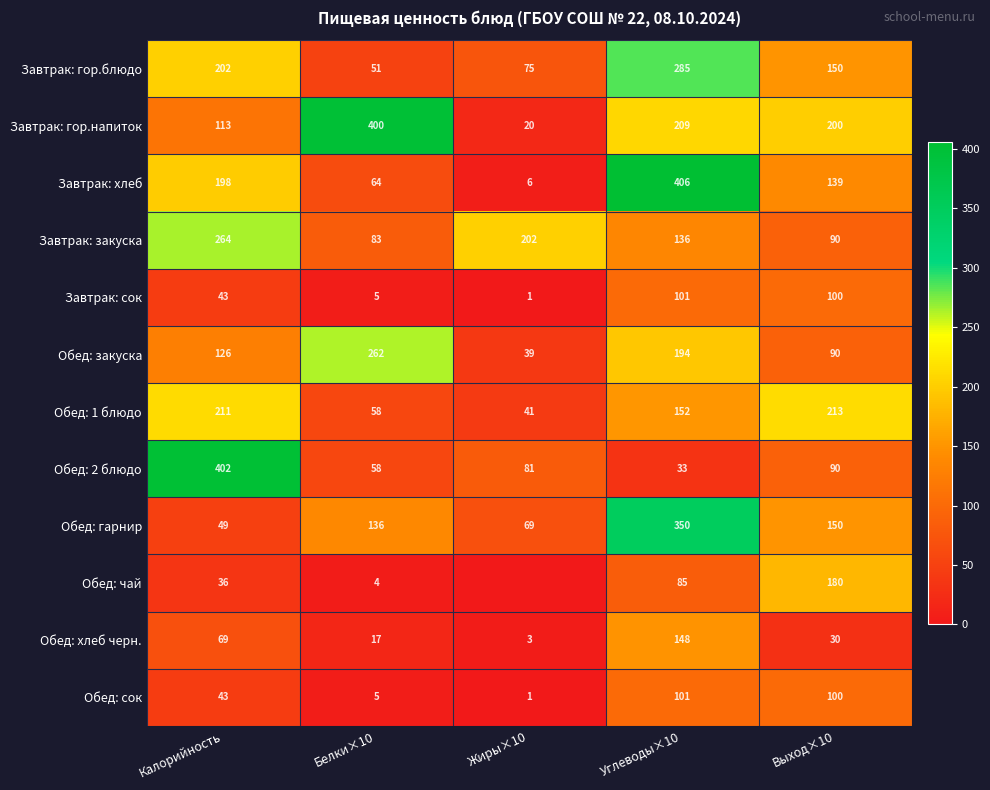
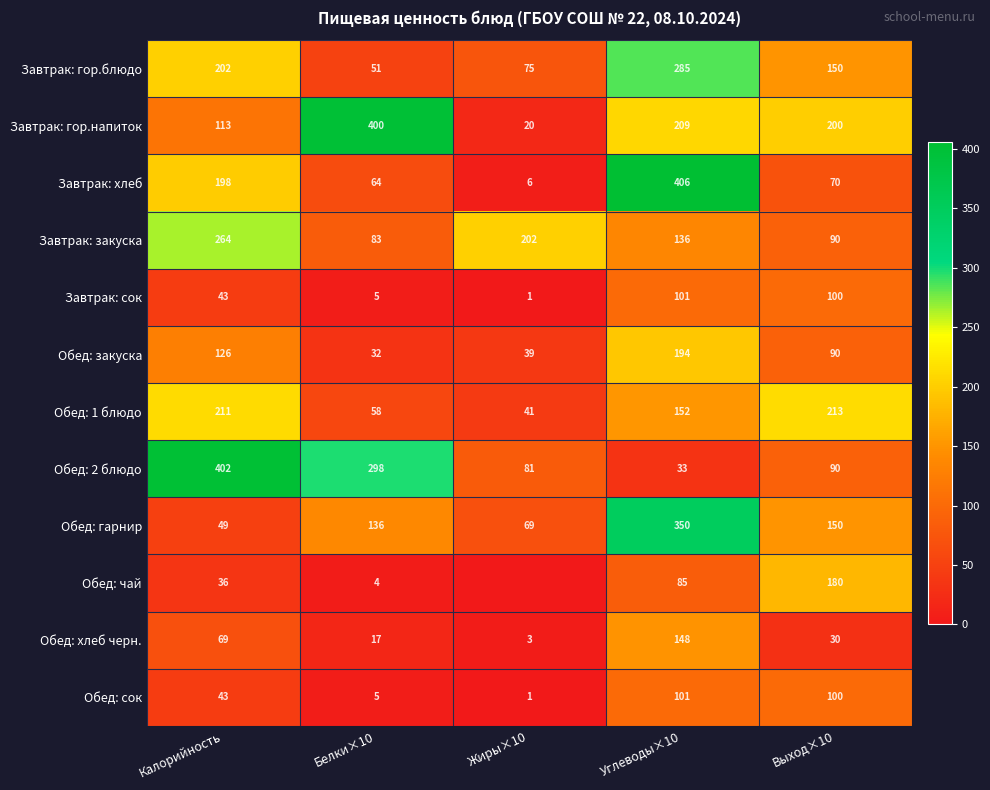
Завтрак: хлеб, Выход×10: 139 -> 70
Обед: закуска, Белки×10: 262 -> 32
Обед: 2 блюдо, Белки×10: 58 -> 298
